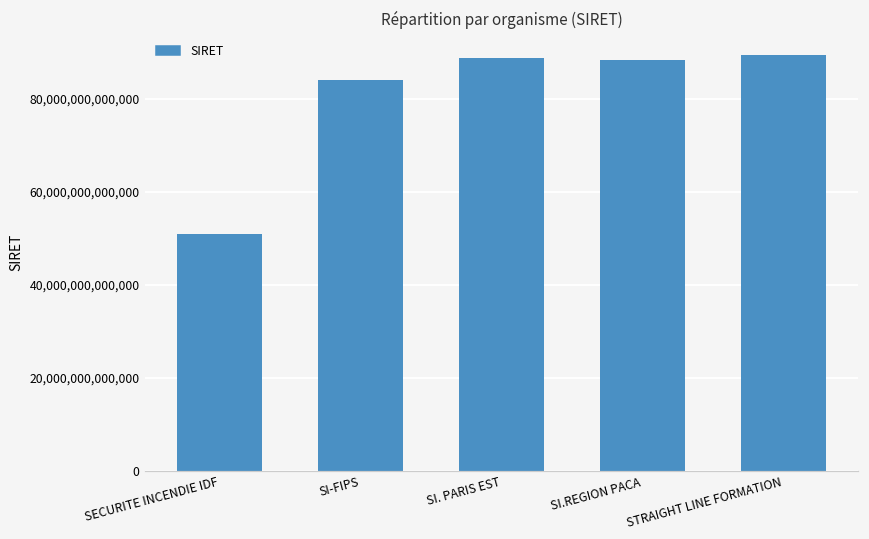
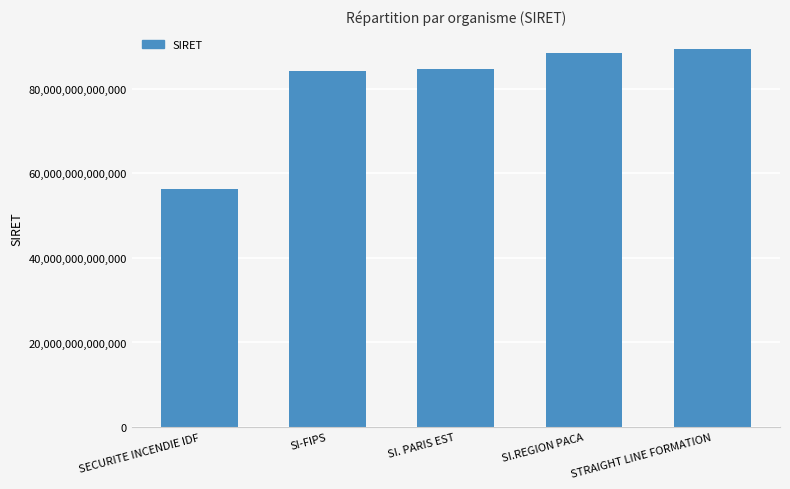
SECURITE INCENDIE IDF: 51,000,000,000,000 -> 56,000,000,000,000
SI. PARIS EST: 89,000,000,000,000 -> 85,000,000,000,000
